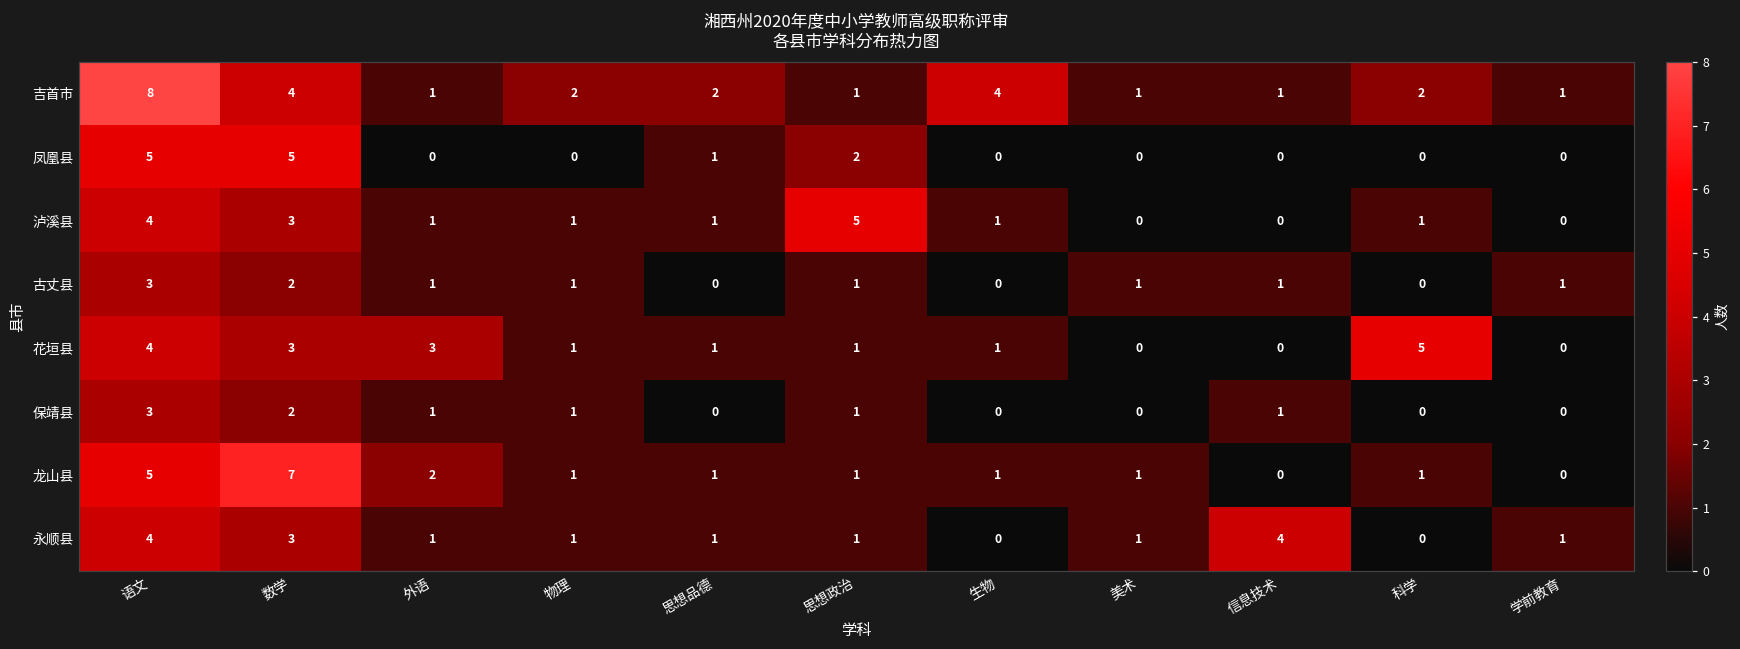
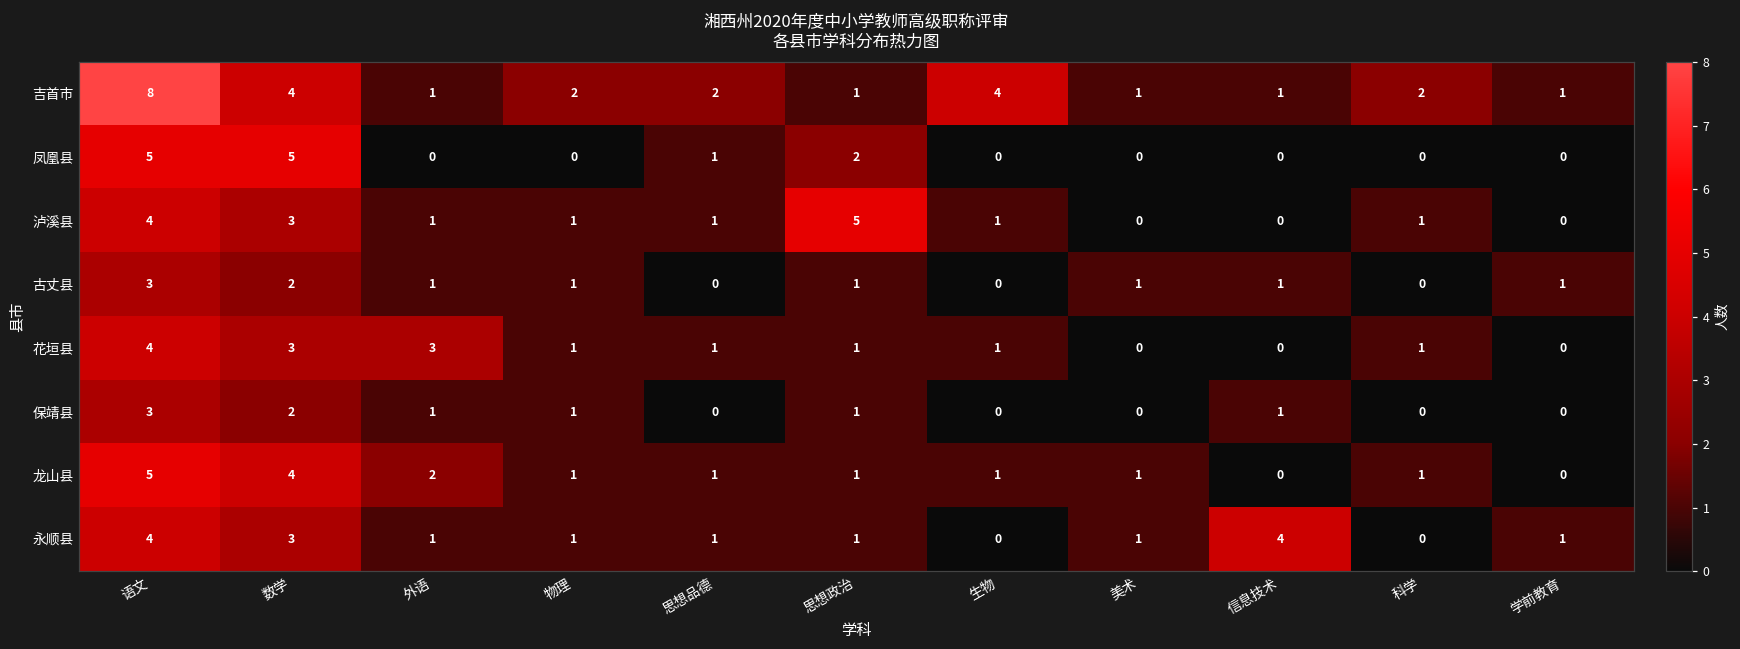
花垣县, 科学: 5 -> 1
龙山县, 数学: 7 -> 4
